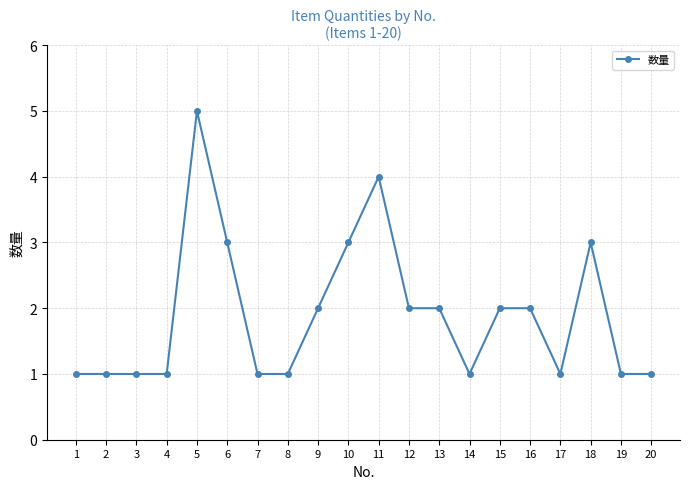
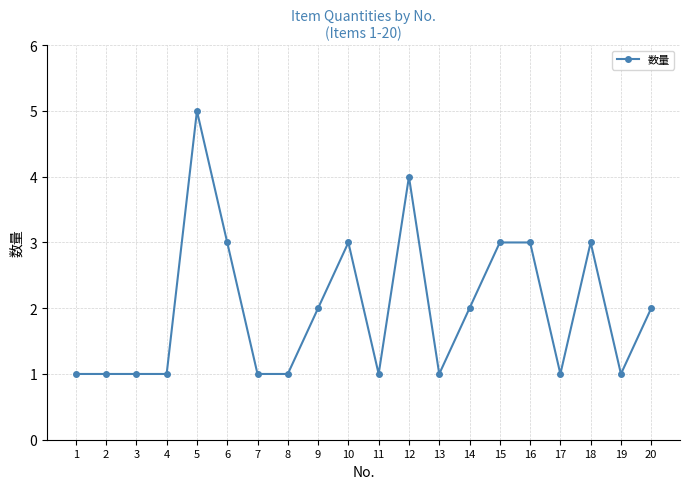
11: 4 -> 1
12: 2 -> 4
13: 2 -> 1
14: 1 -> 2
15: 2 -> 3
16: 2 -> 3
20: 1 -> 2
